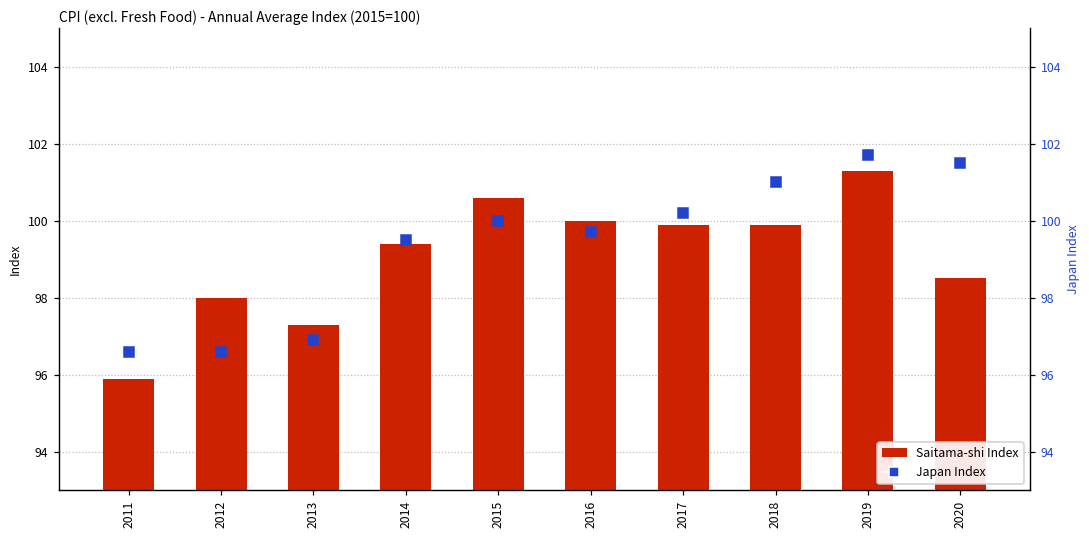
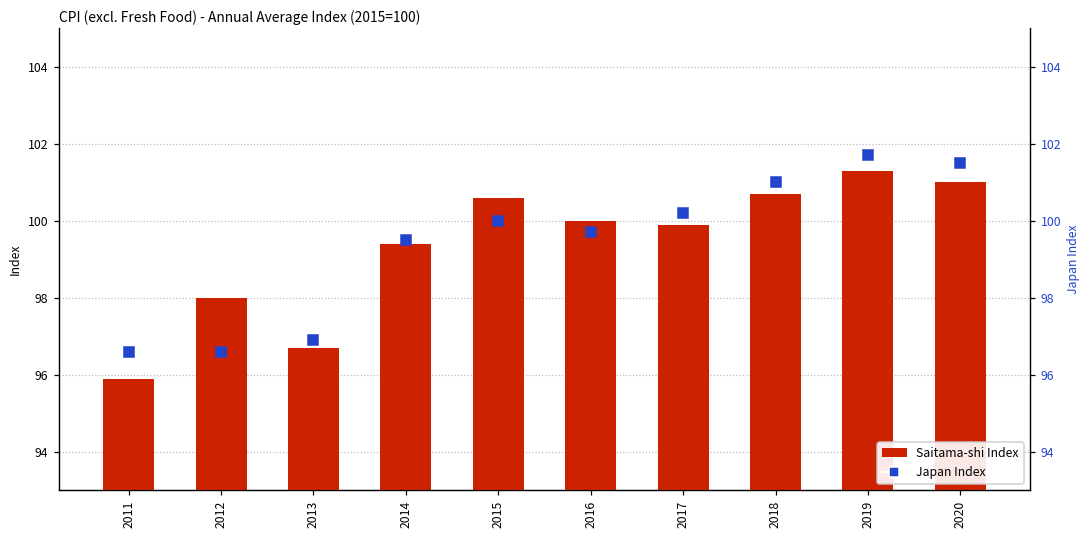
Saitama-shi Index, 2013: 97.3 -> 96.7
Saitama-shi Index, 2018: 99.9 -> 100.7
Saitama-shi Index, 2020: 98.5 -> 101.0
